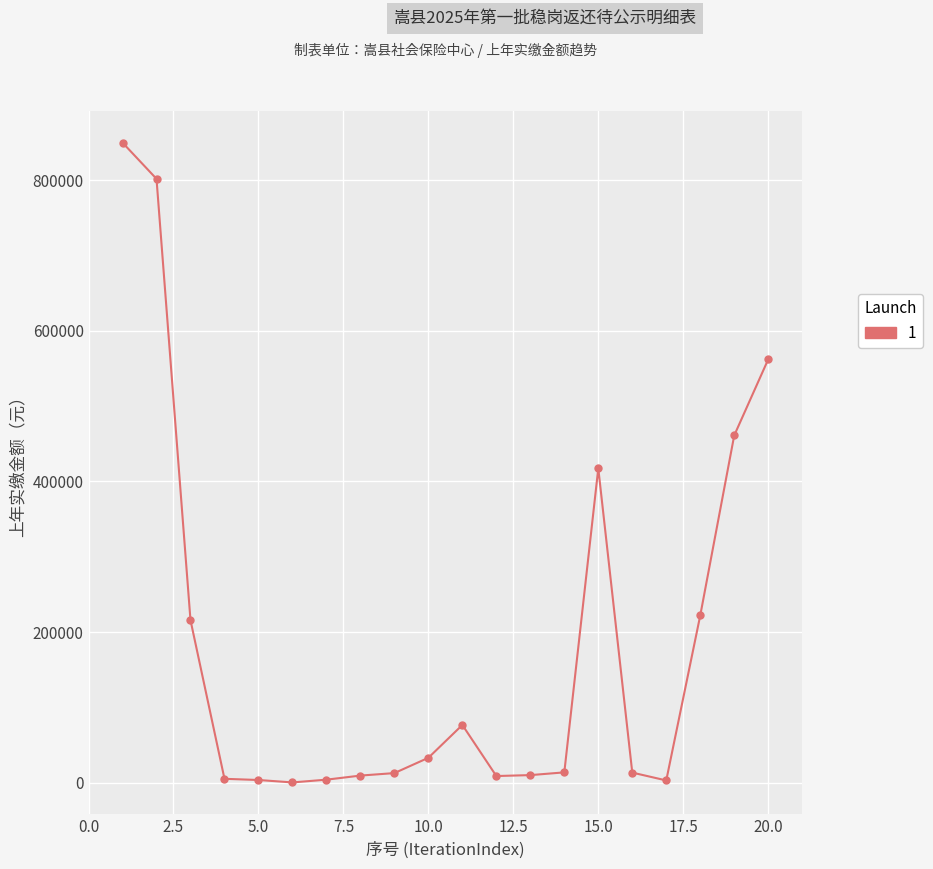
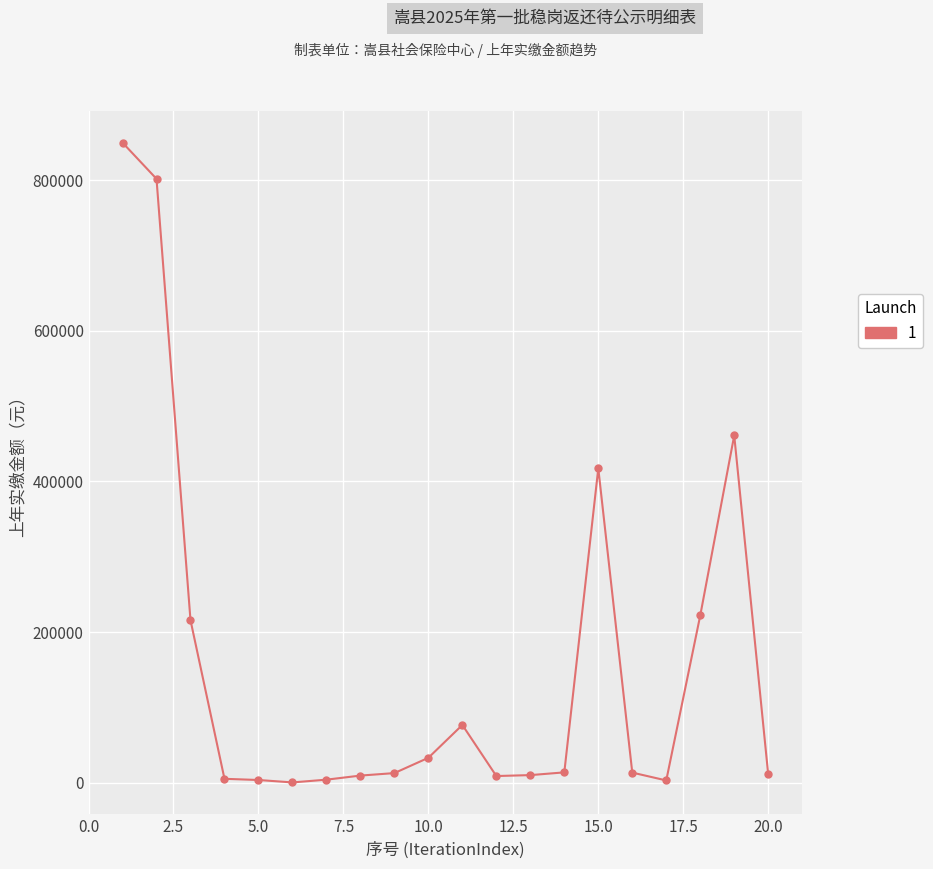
20.0: 560000 -> 10000
